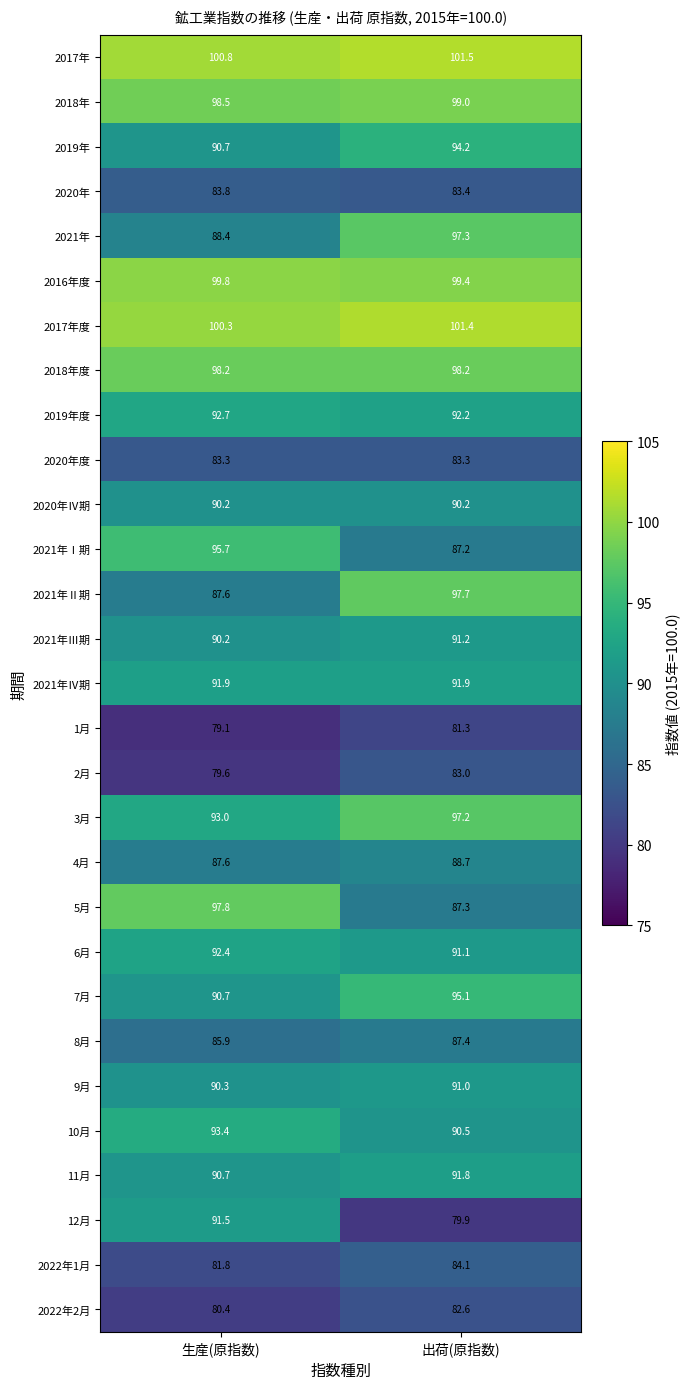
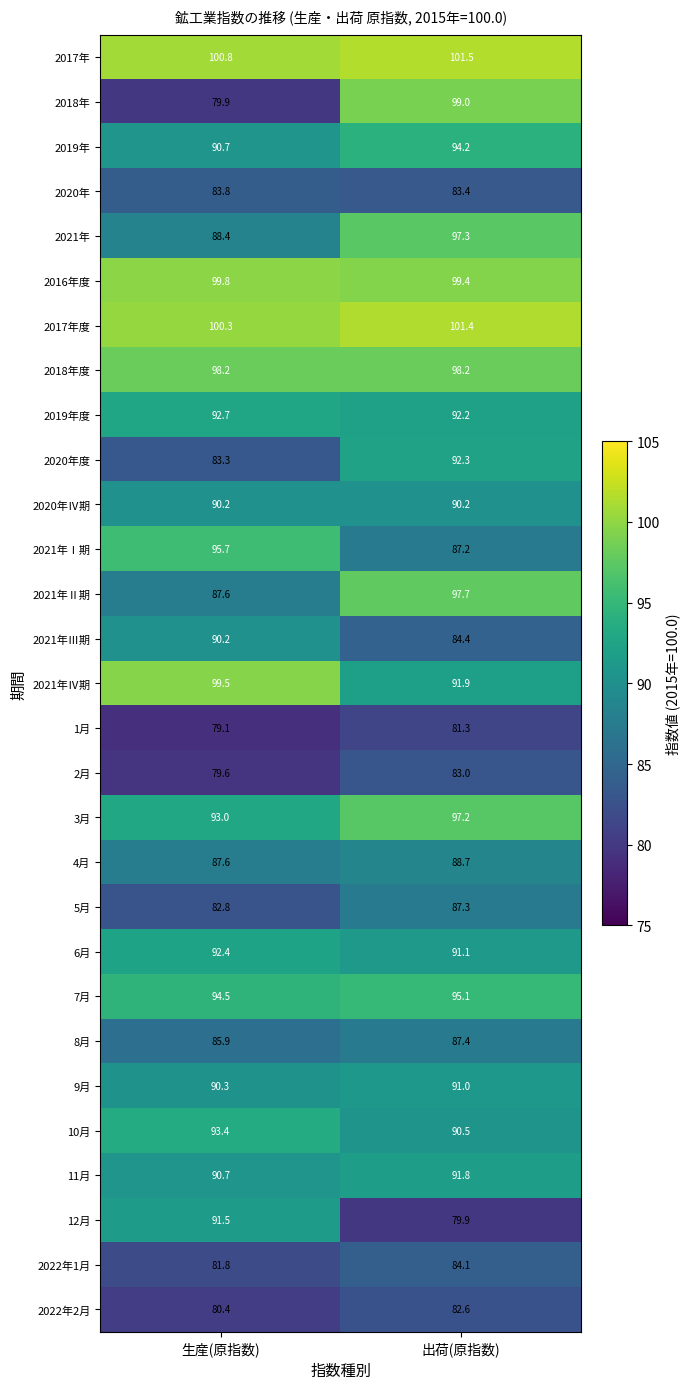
2018年, 生産(原指数): 98.5 -> 79.9
2020年度, 出荷(原指数): 83.3 -> 92.3
2021年Ⅲ期, 出荷(原指数): 91.2 -> 84.4
2021年Ⅳ期, 生産(原指数): 91.9 -> 99.5
5月, 生産(原指数): 97.8 -> 82.8
7月, 生産(原指数): 90.7 -> 94.5
